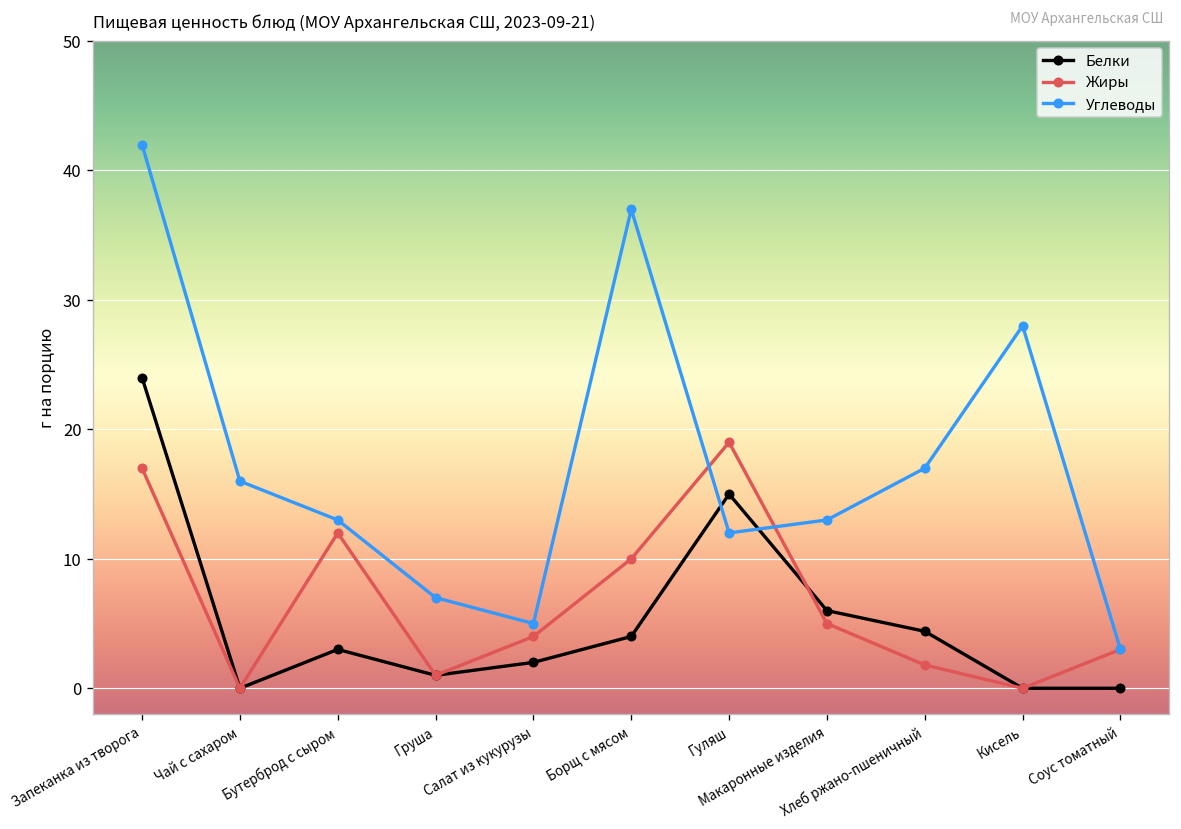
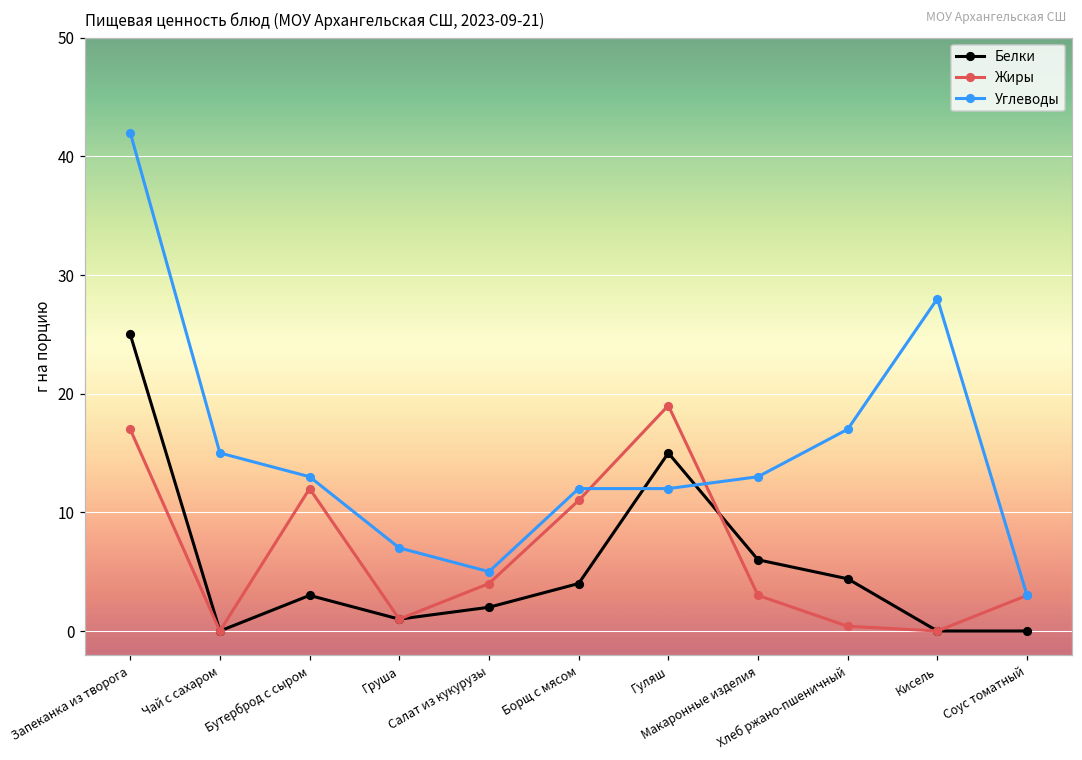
Белки, Запеканка из творога: 24 -> 25
Углеводы, Чай с сахаром: 16 -> 15
Жиры, Борщ с мясом: 10 -> 11
Углеводы, Борщ с мясом: 37 -> 12
Жиры, Макаронные изделия: 5 -> 3
Жиры, Хлеб ржано-пшеничный: 1.8 -> 0.4
